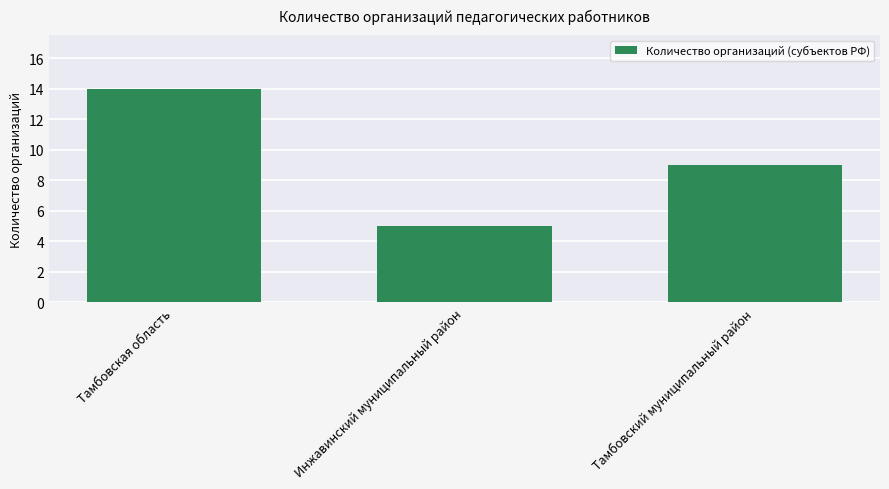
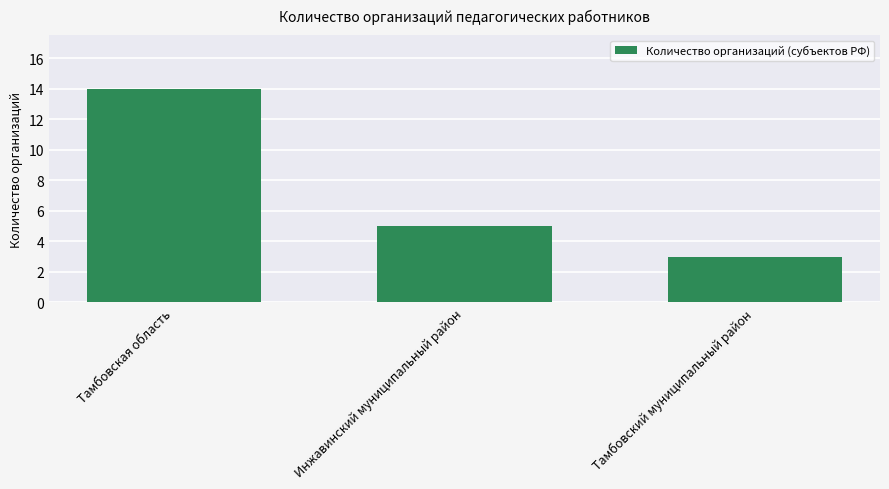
Тамбовский муниципальный район: 9 -> 3
